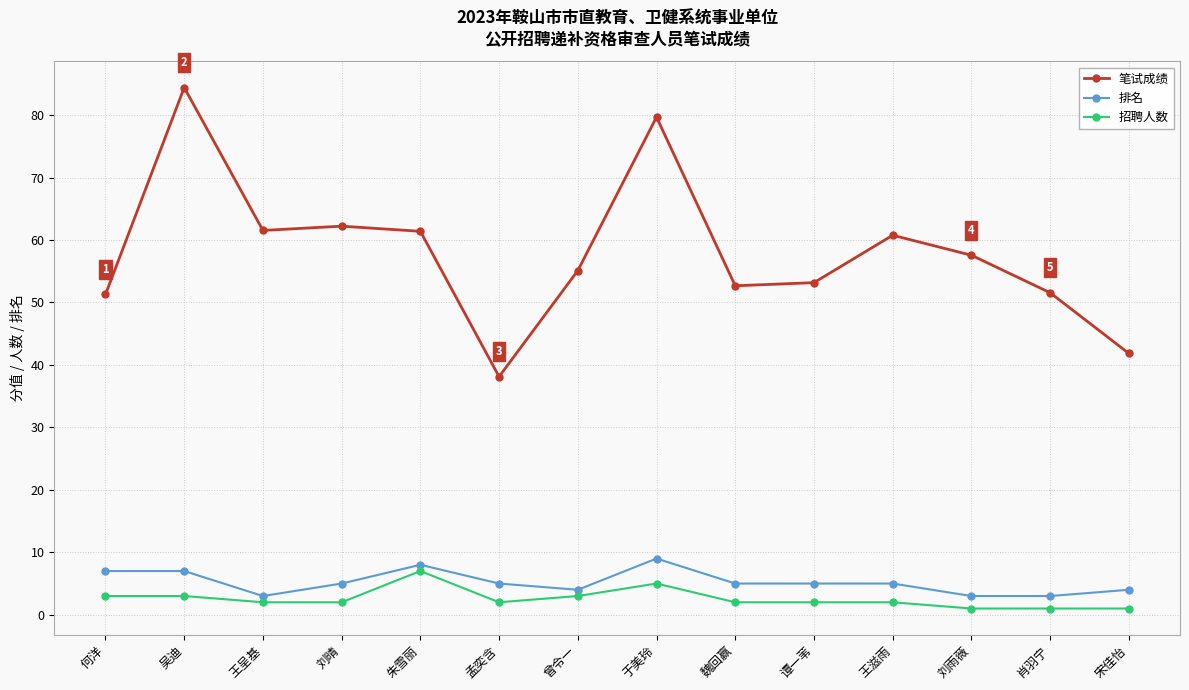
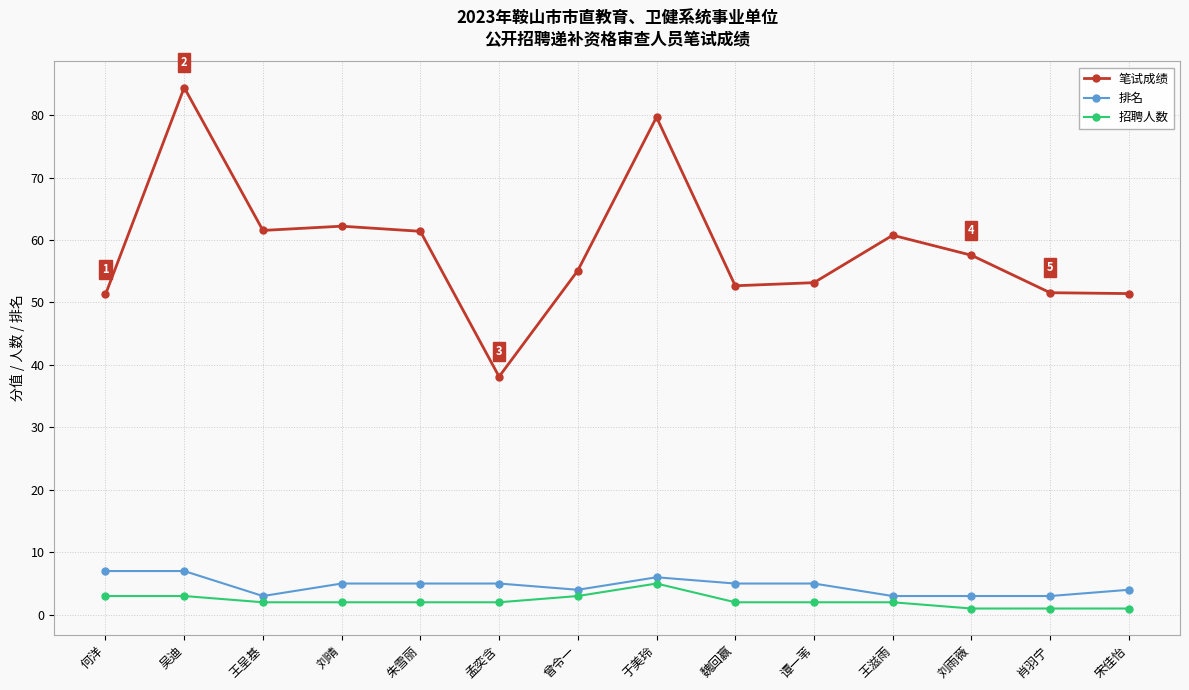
排名, 朱雪丽: 8 -> 5
招聘人数, 朱雪丽: 7 -> 2
排名, 于美玲: 9 -> 6
排名, 王滋雨: 5 -> 3
笔试成绩, 宋佳怡: 42 -> 51
